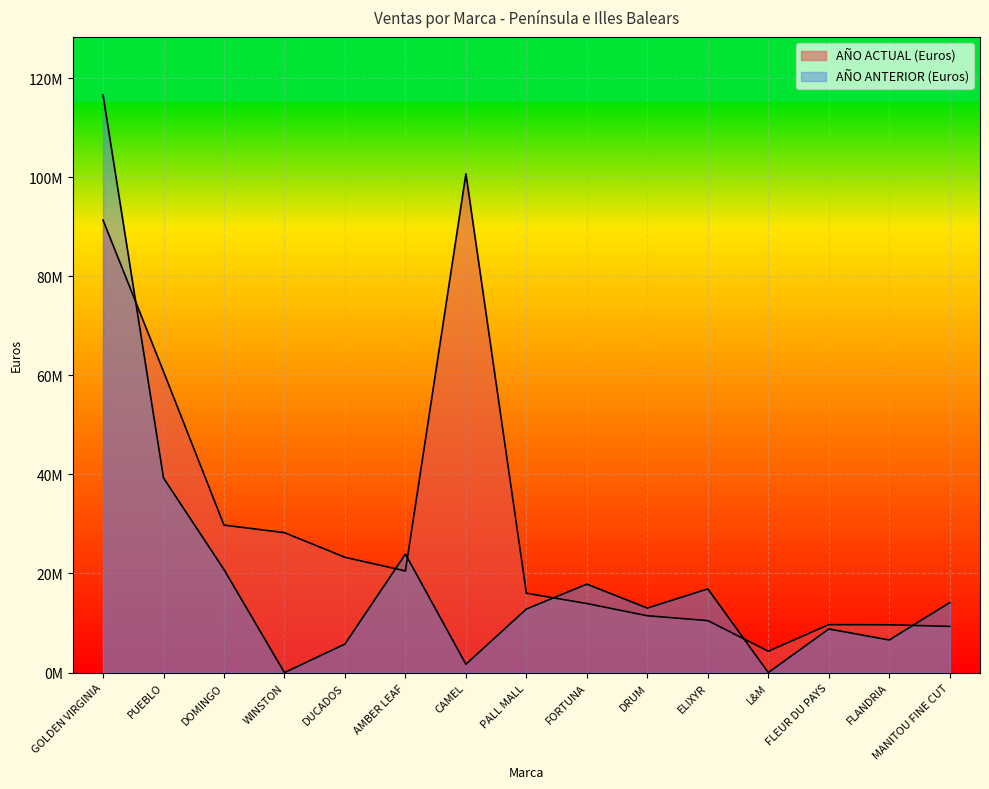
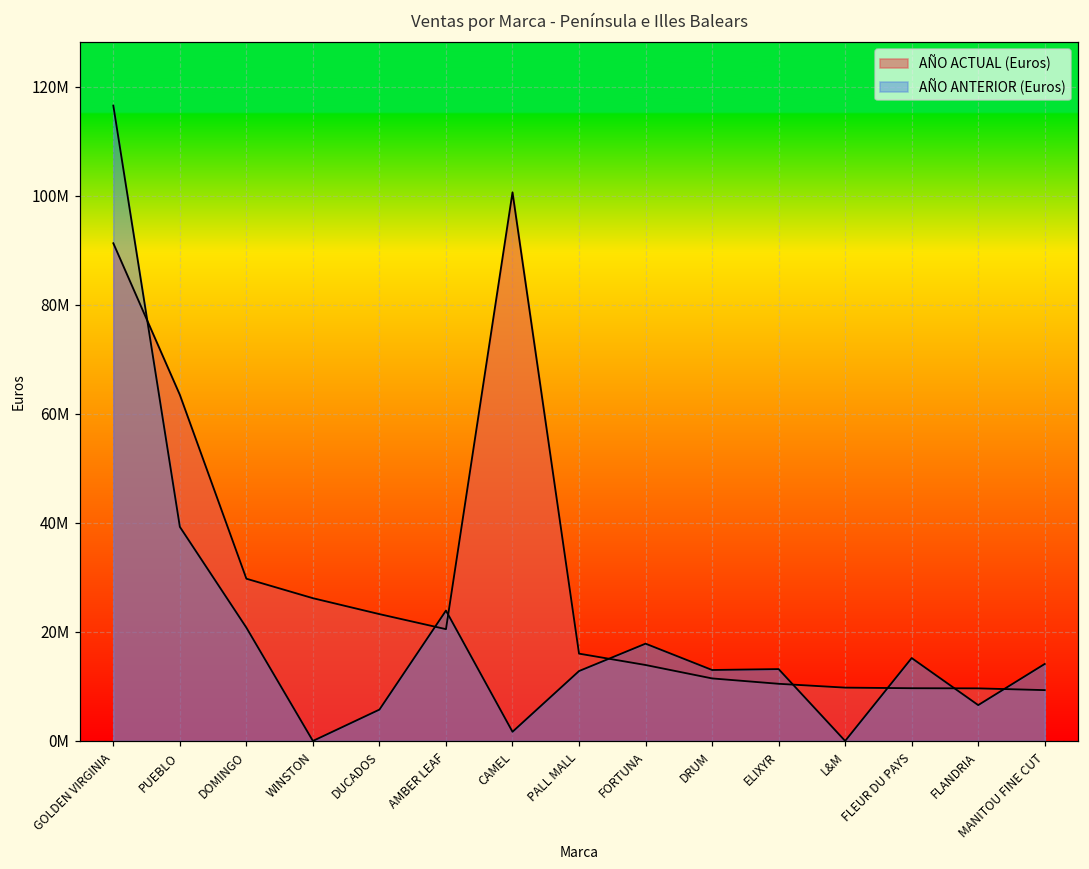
AÑO ACTUAL (Euros), PUEBLO: 61000000 -> 63000000
AÑO ACTUAL (Euros), WINSTON: 28000000 -> 26000000
AÑO ANTERIOR (Euros), ELIXYR: 17000000 -> 13000000
AÑO ACTUAL (Euros), L&M: 4000000 -> 10000000
AÑO ANTERIOR (Euros), FLEUR DU PAYS: 9000000 -> 15000000
